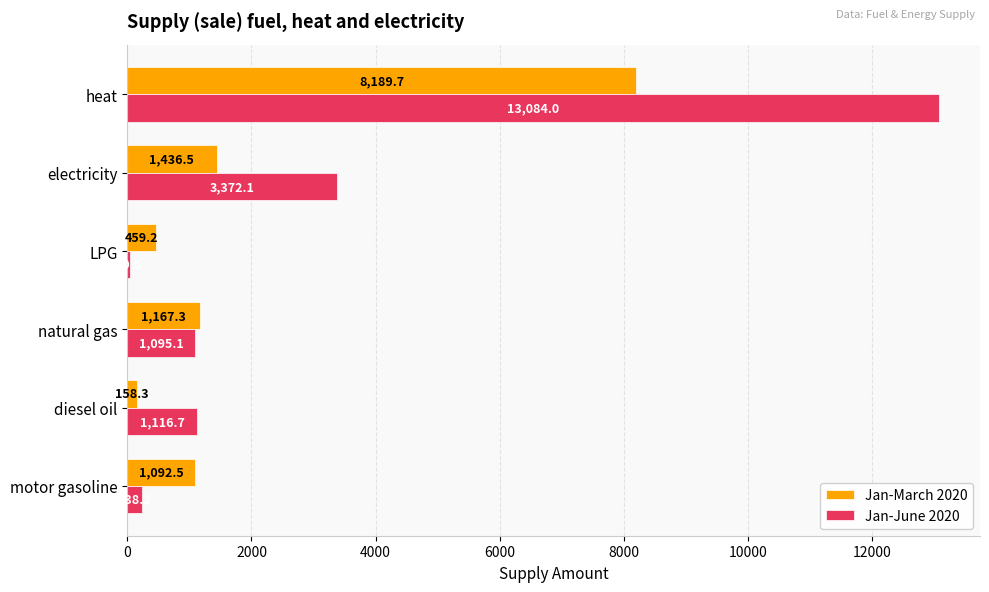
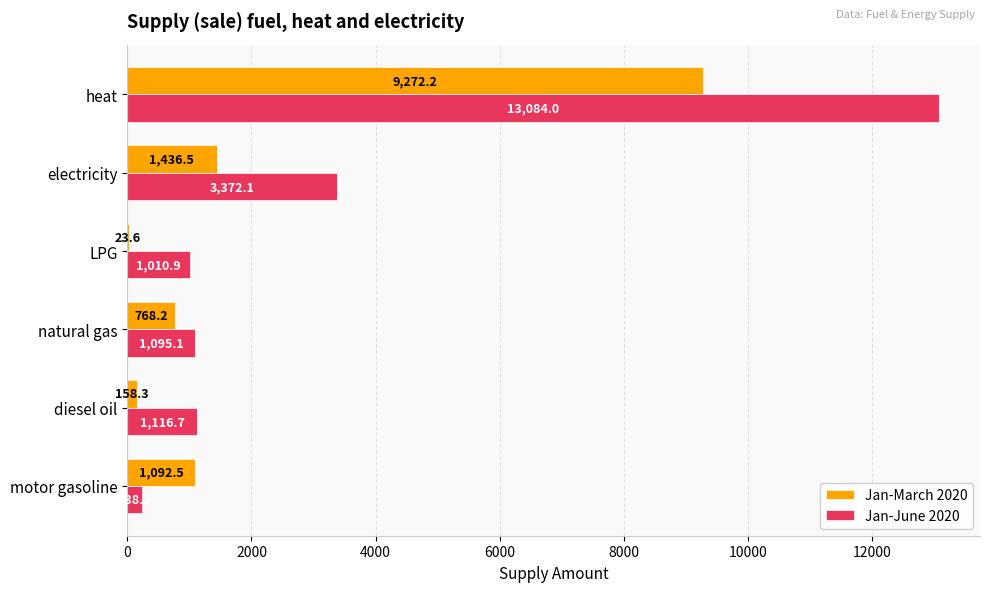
Jan-March 2020, heat: 8,189.7 -> 9,272.2
Jan-March 2020, LPG: 459.2 -> 23.6
Jan-June 2020, LPG: 0 -> 1000
Jan-March 2020, natural gas: 1,167.3 -> 768.2
